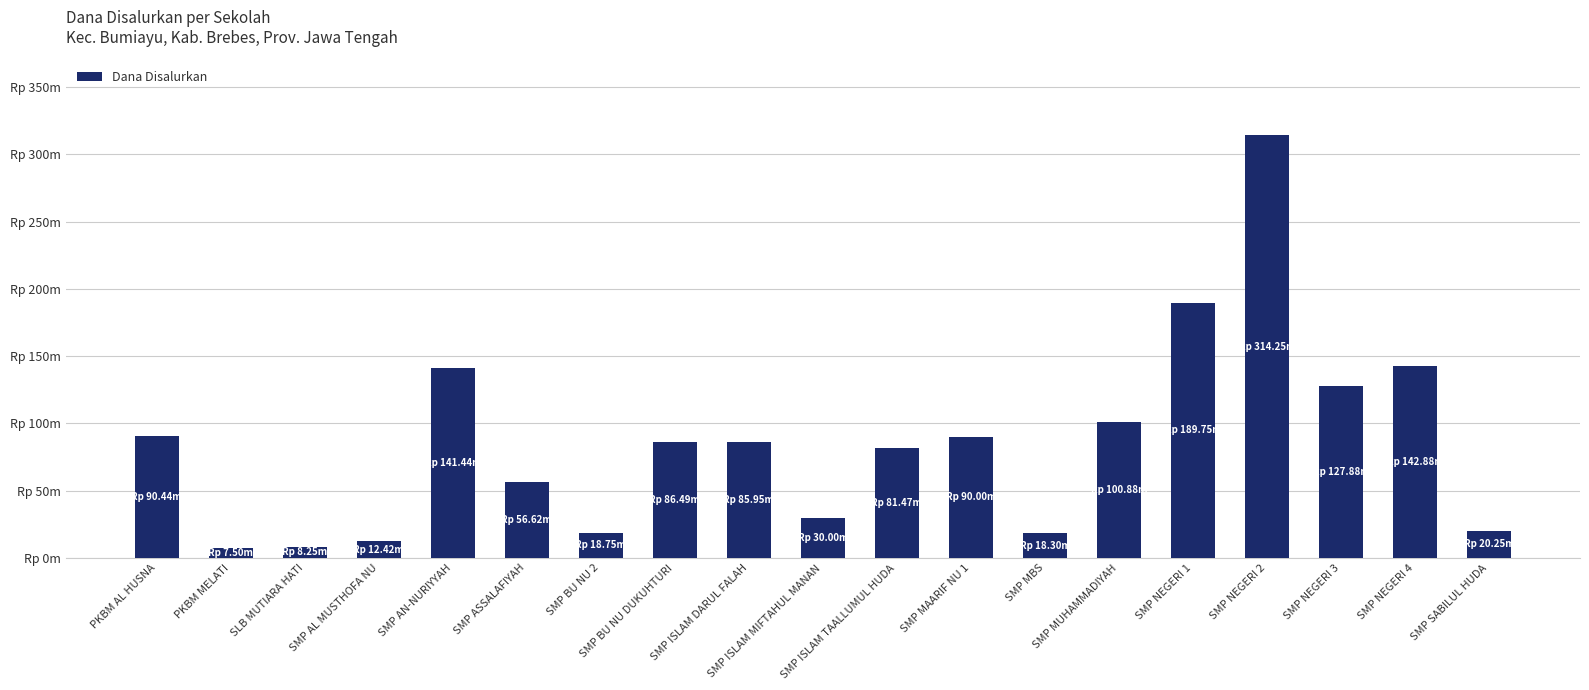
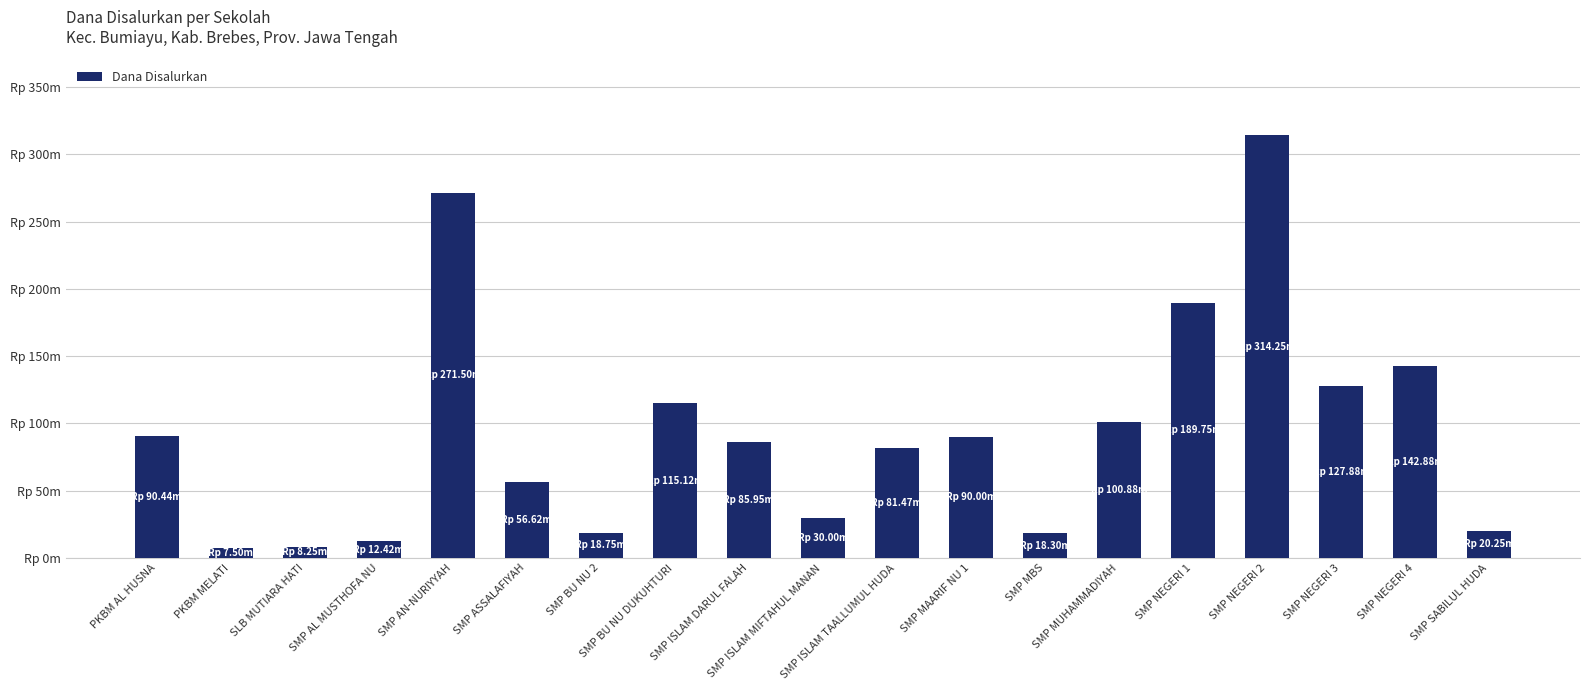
SMP AN-NURIYYAH: 141.44m -> 271.50m
SMP BU NU DUKUHTURI: 86.49m -> 115.12m
